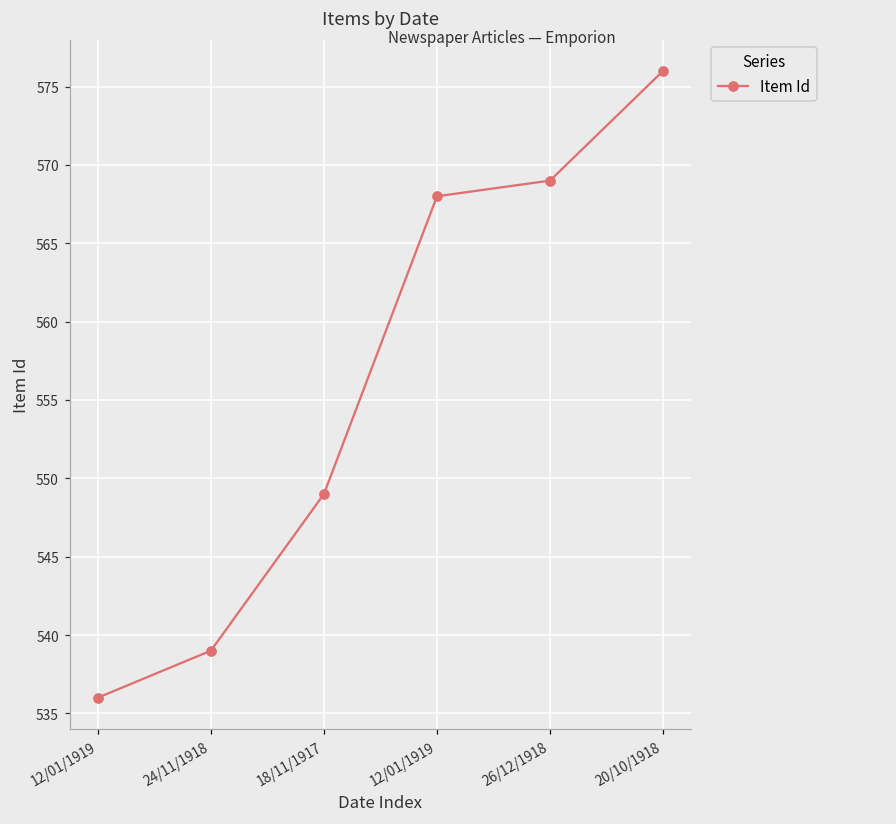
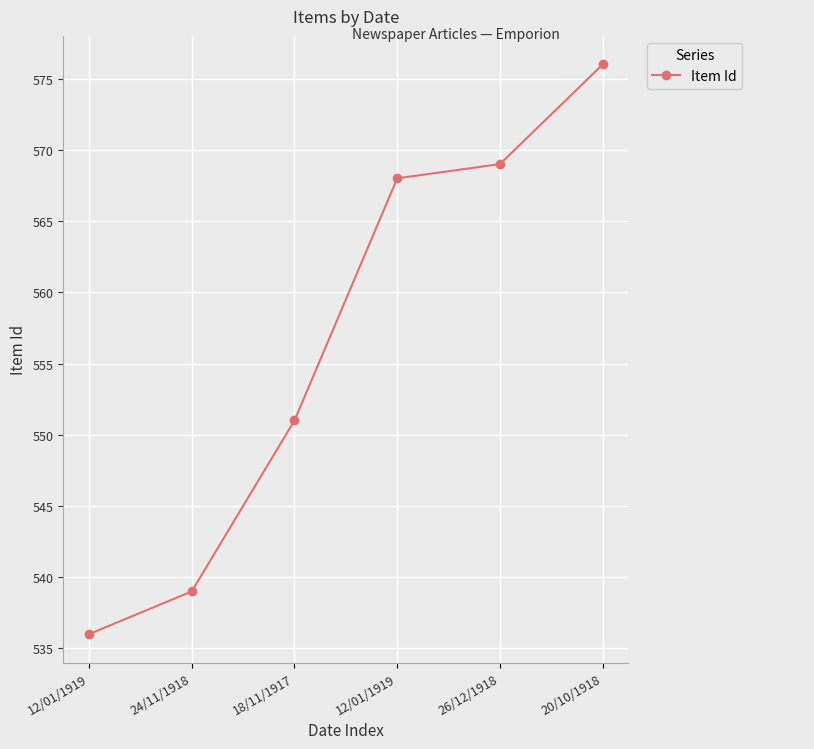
18/11/1917: 549 -> 551
